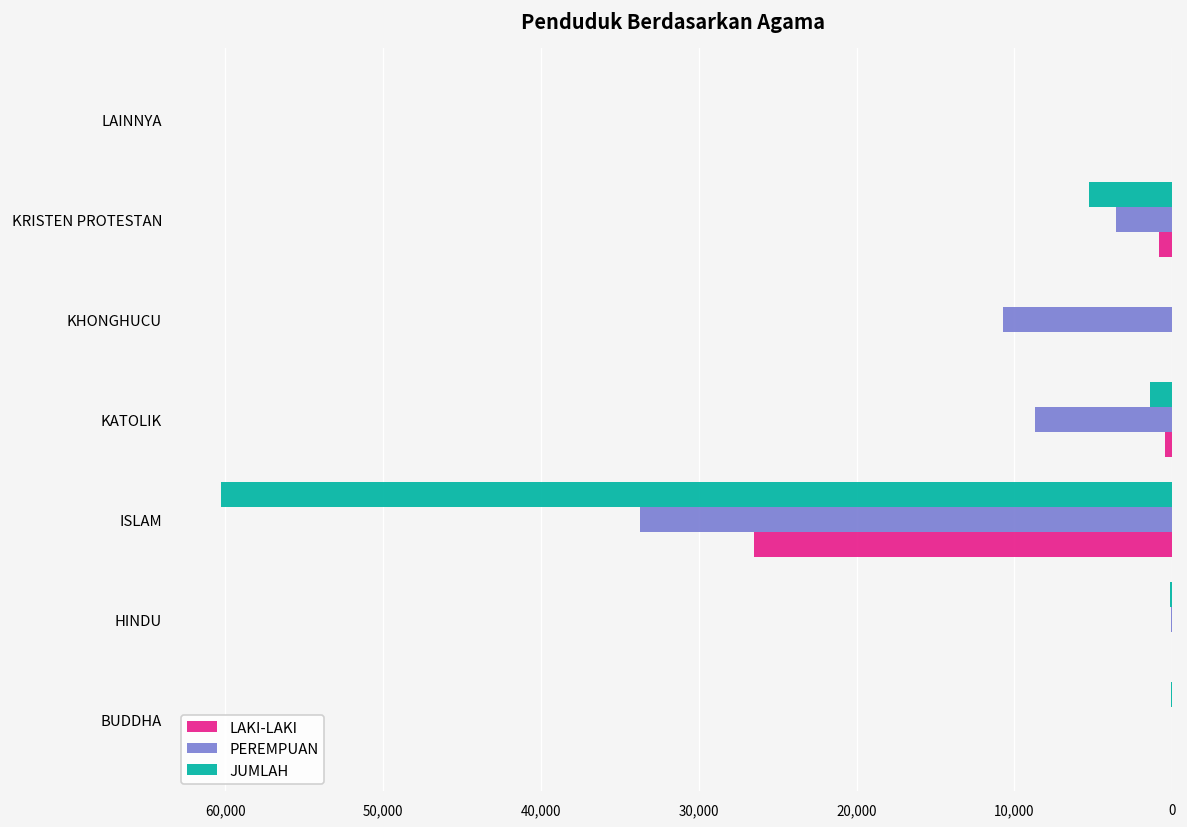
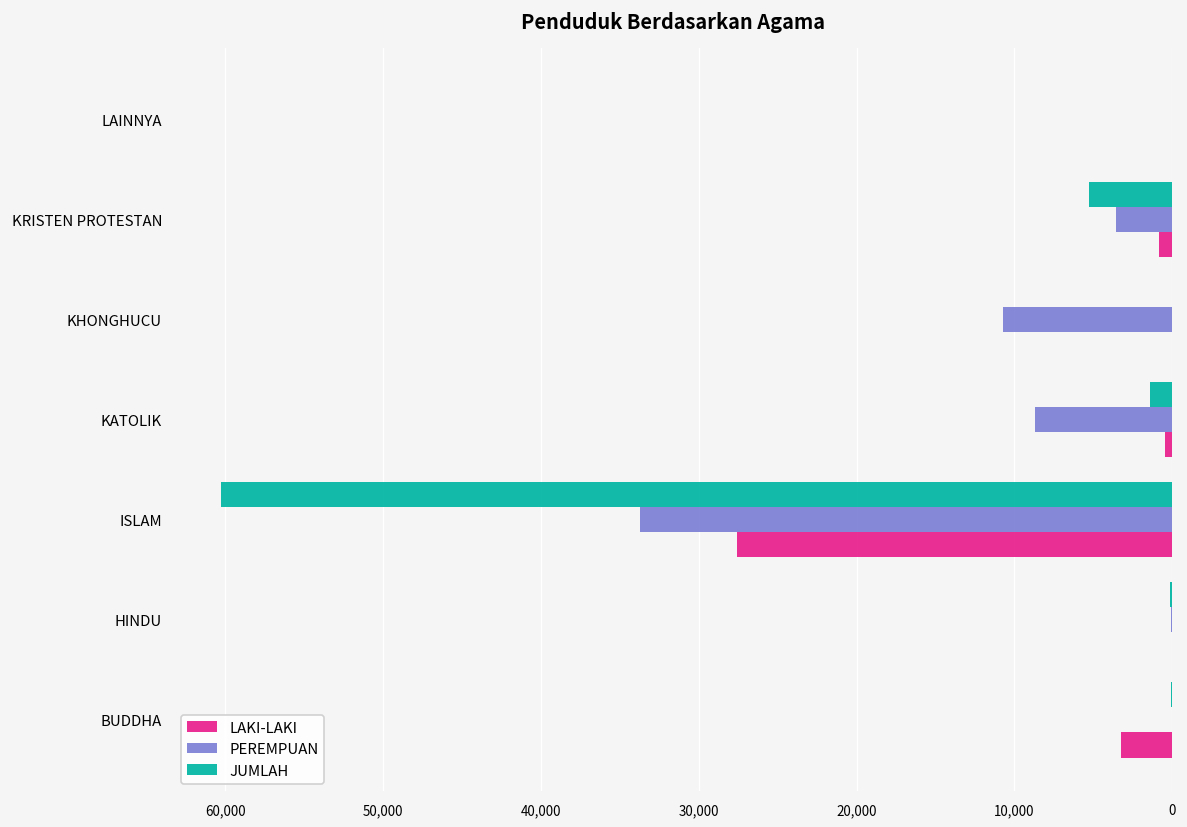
LAKI-LAKI, ISLAM: 26,500 -> 27,500
LAKI-LAKI, BUDDHA: 0 -> 3,300
